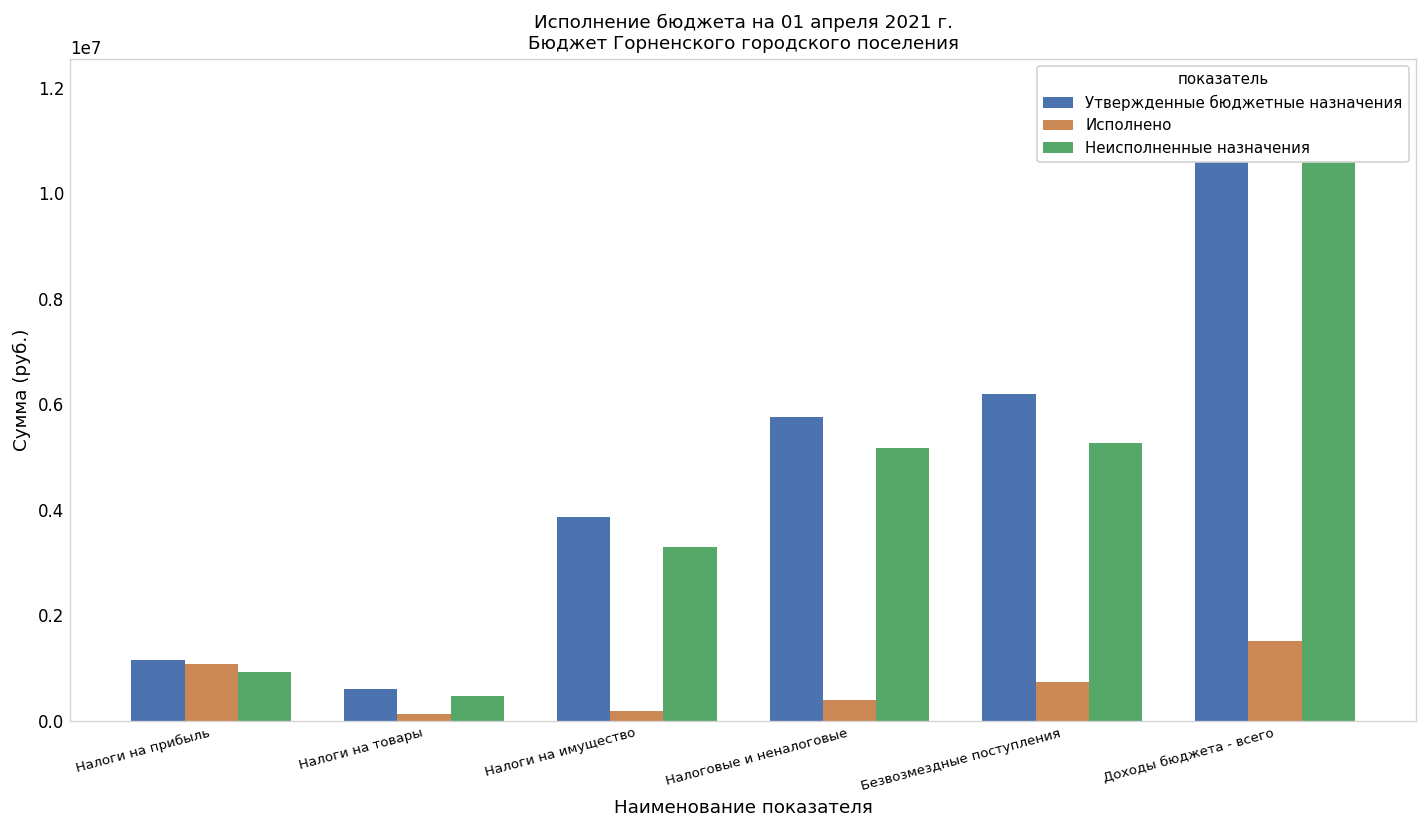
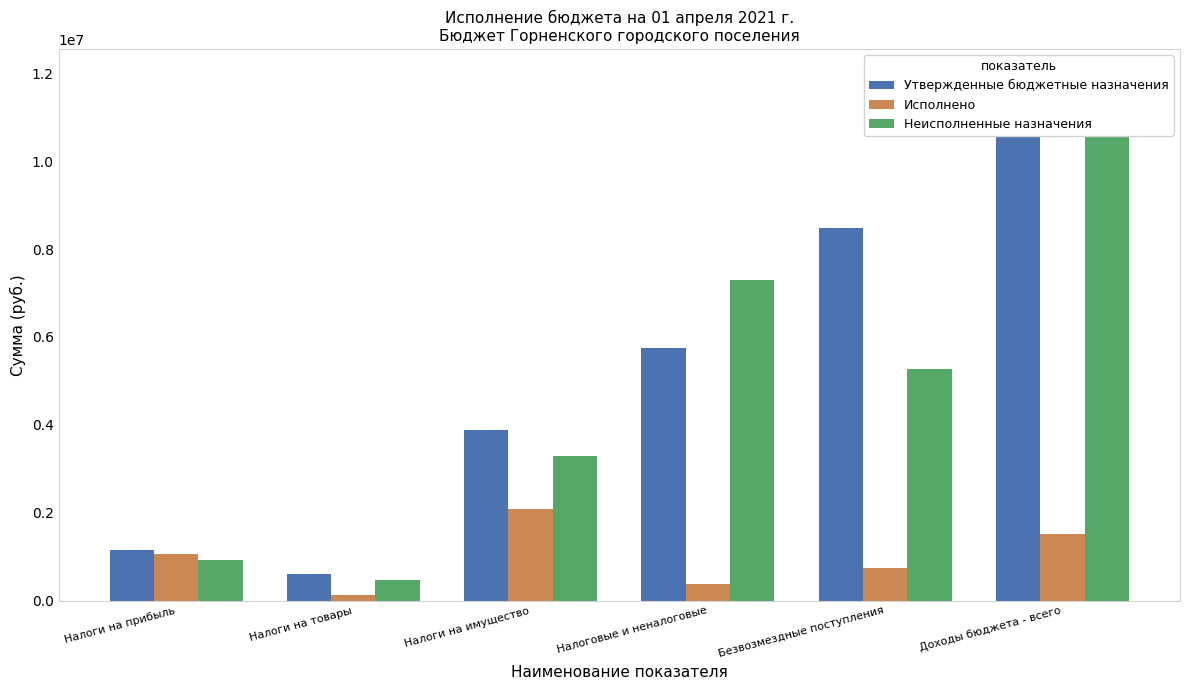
Исполнено, Налоги на имущество: 200000 -> 2100000
Неисполненные назначения, Налоговые и неналоговые: 5200000 -> 7300000
Утвержденные бюджетные назначения, Безвозмездные поступления: 6200000 -> 8500000
